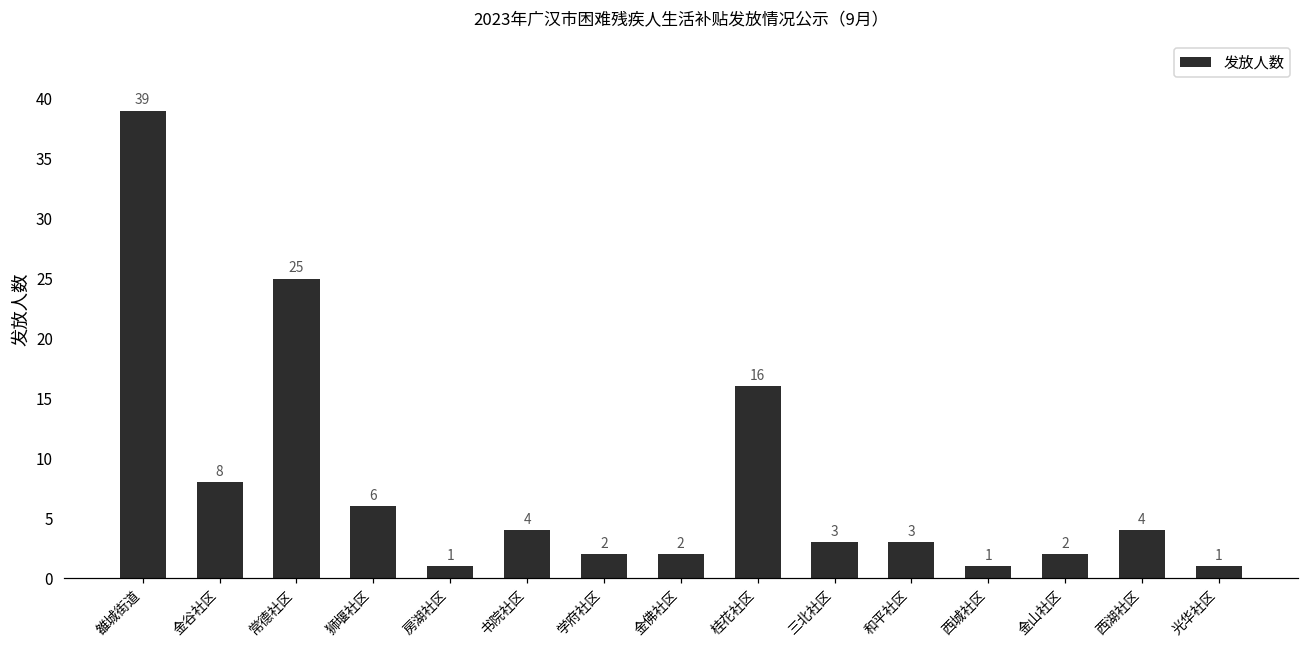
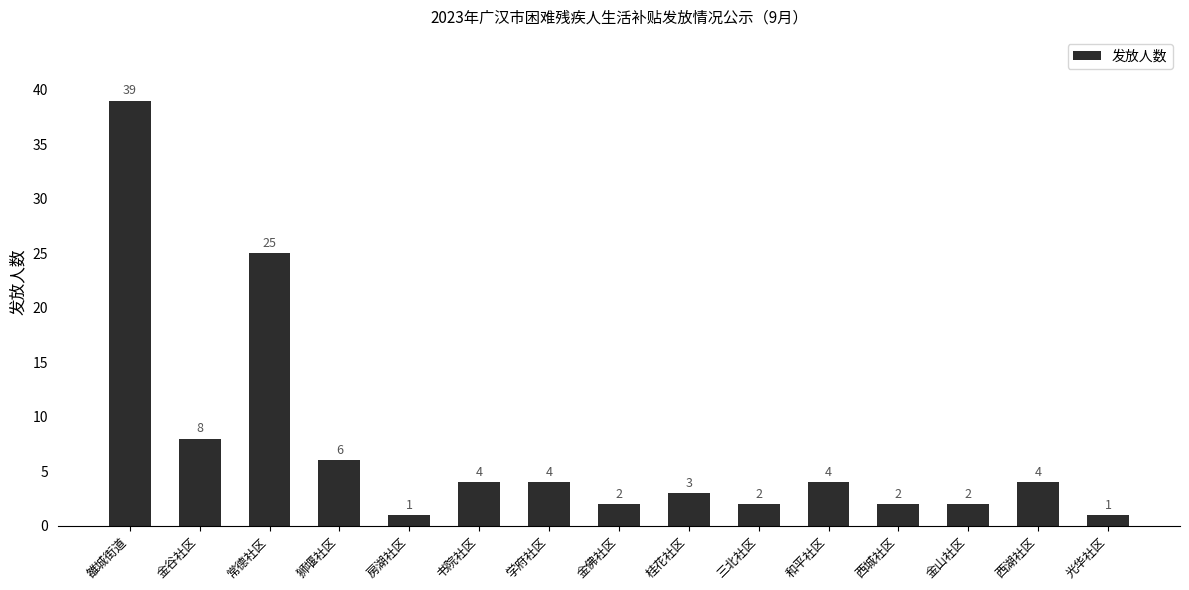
学府社区: 2 -> 4
桂花社区: 16 -> 3
三北社区: 3 -> 2
和平社区: 3 -> 4
西城社区: 1 -> 2
